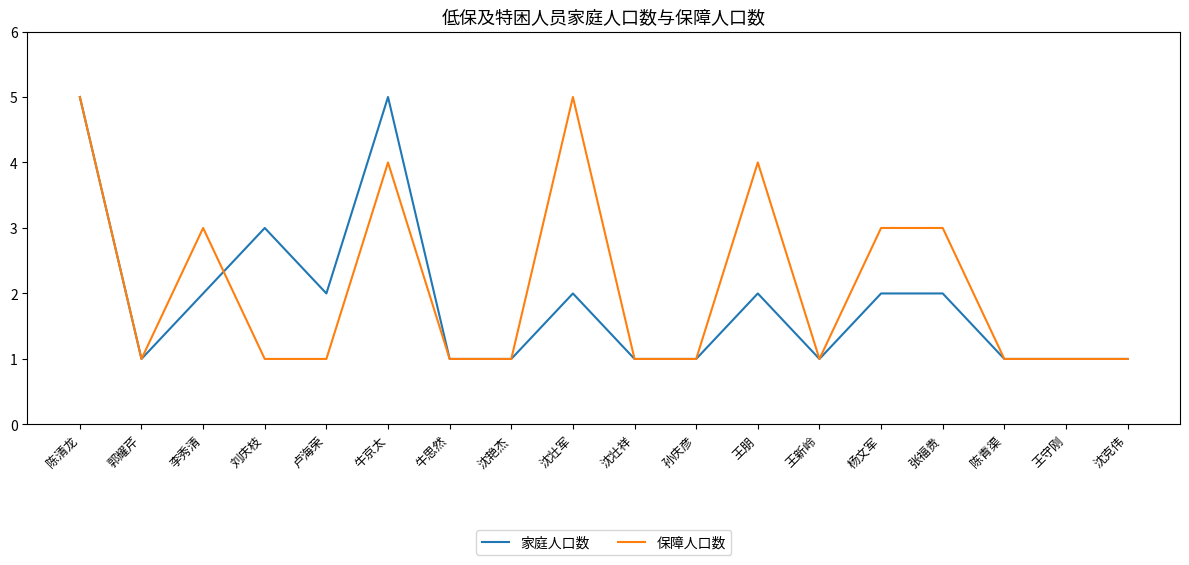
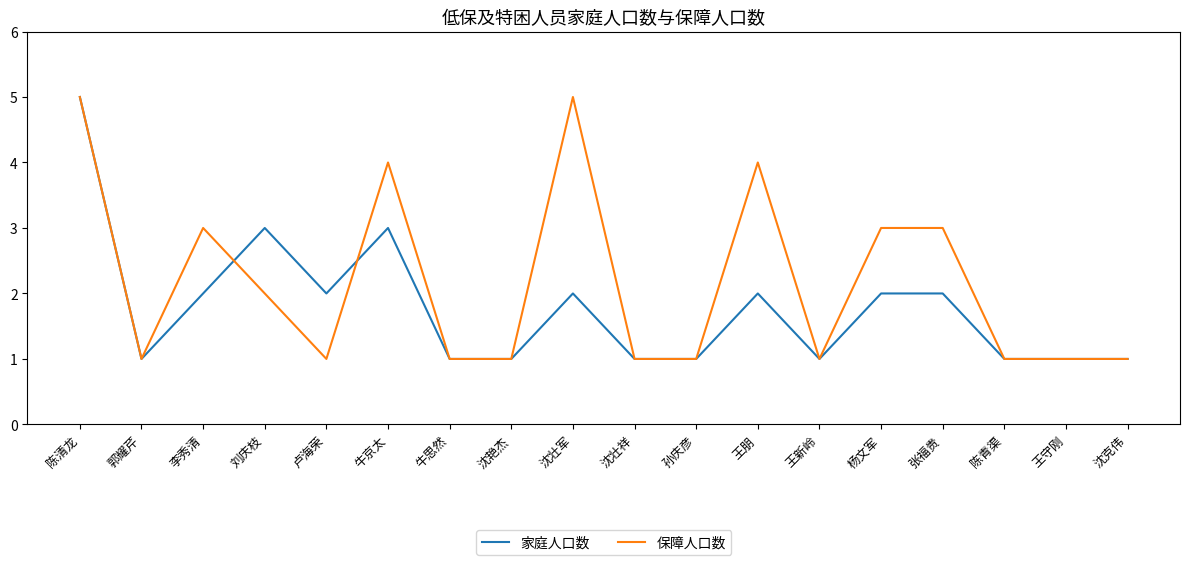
保障人口数, 刘庆枝: 1 -> 2
家庭人口数, 牛京太: 5 -> 3
